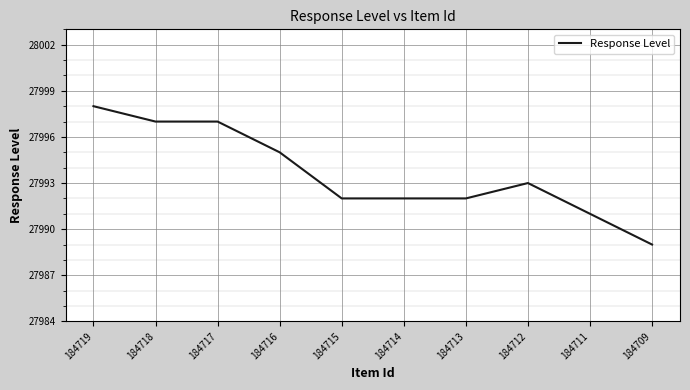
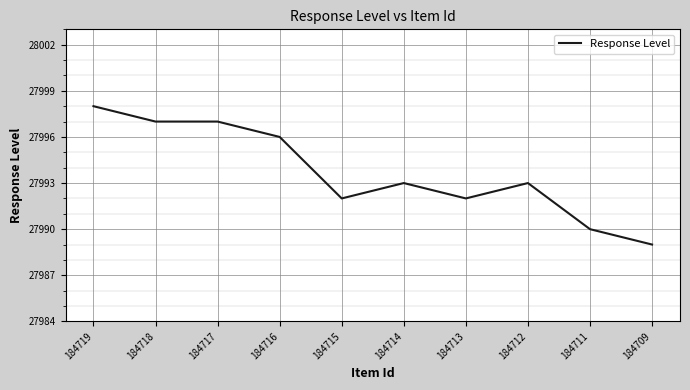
184716: 27995 -> 27996
184714: 27992 -> 27993
184711: 27991 -> 27990
